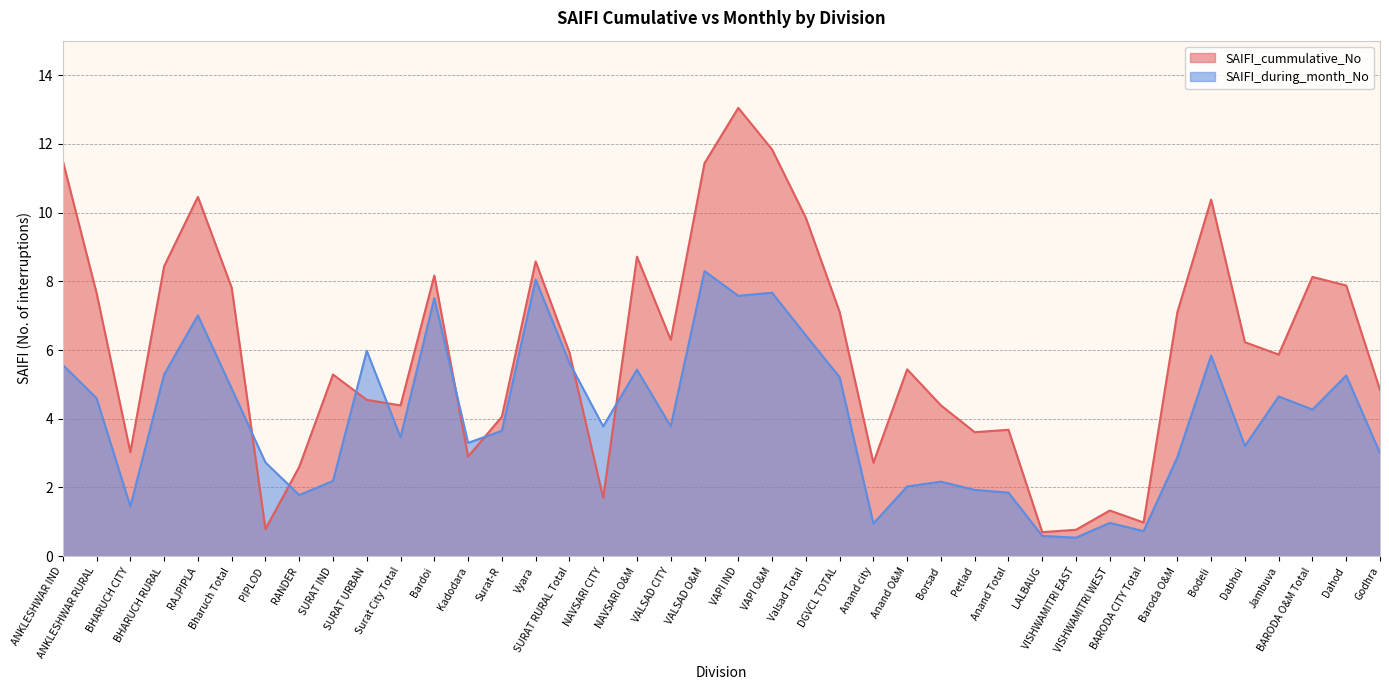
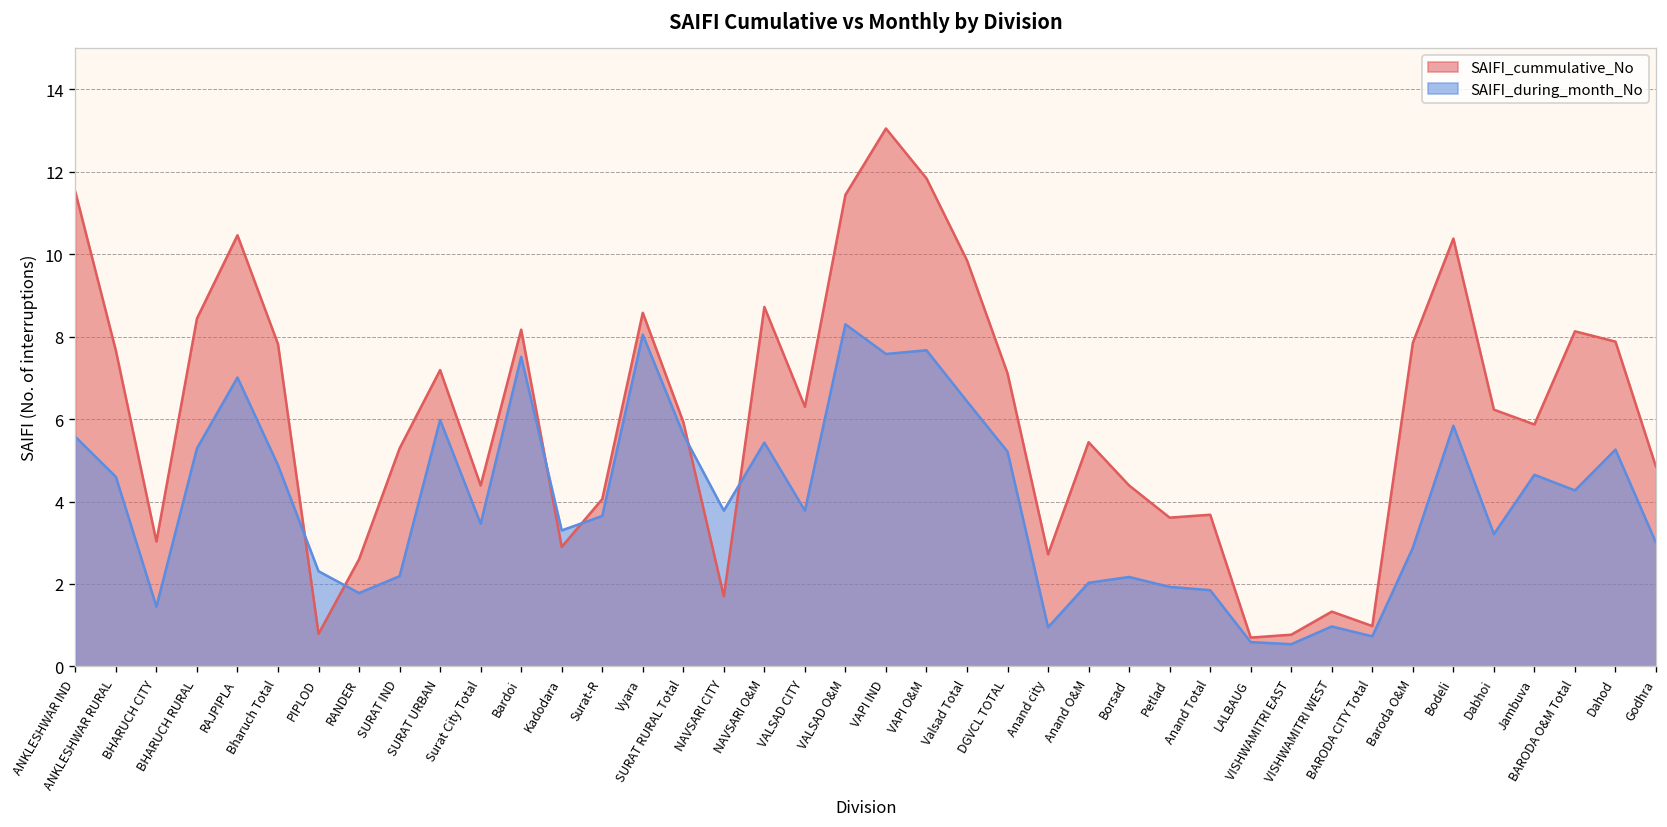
SAIFI_during_month_No, PIPLOD: 2.7 -> 2.3
SAIFI_cummulative_No, SURAT URBAN: 4.6 -> 7.2
SAIFI_cummulative_No, Baroda O&M: 7.1 -> 7.9
